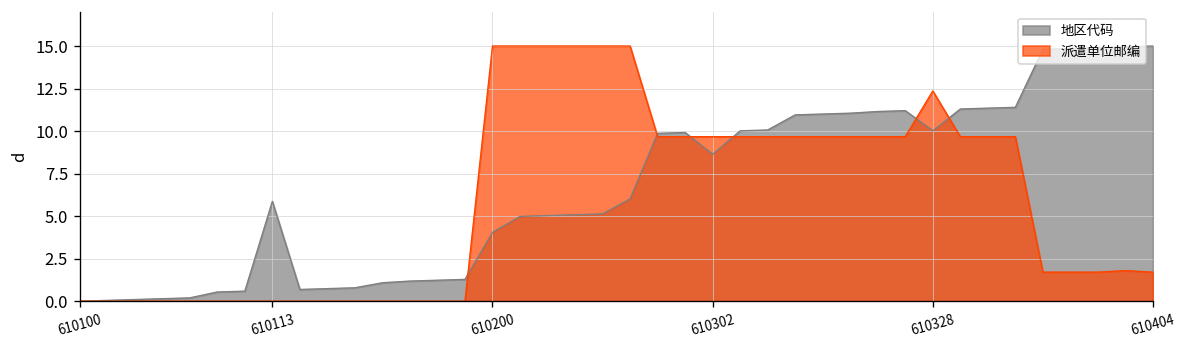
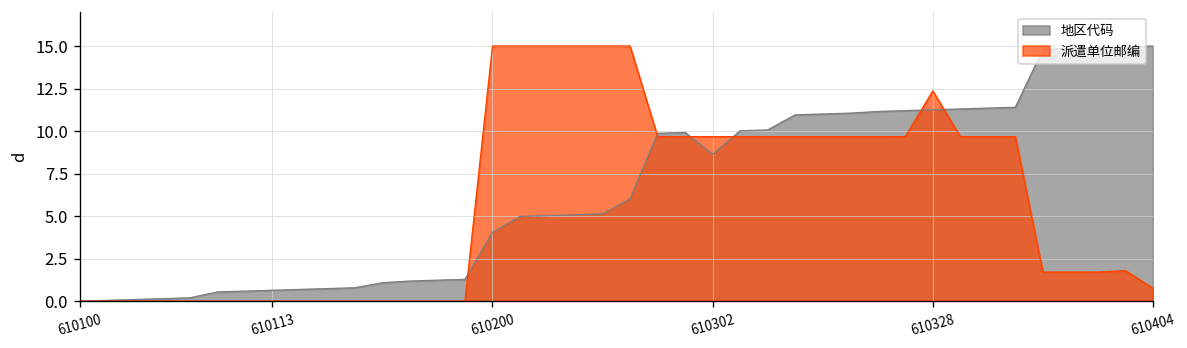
地区代码, 610113: 5.9 -> 0.6
地区代码, 610328: 10.0 -> 11.3
派遣单位邮编, 610404: 1.7 -> 0.8
